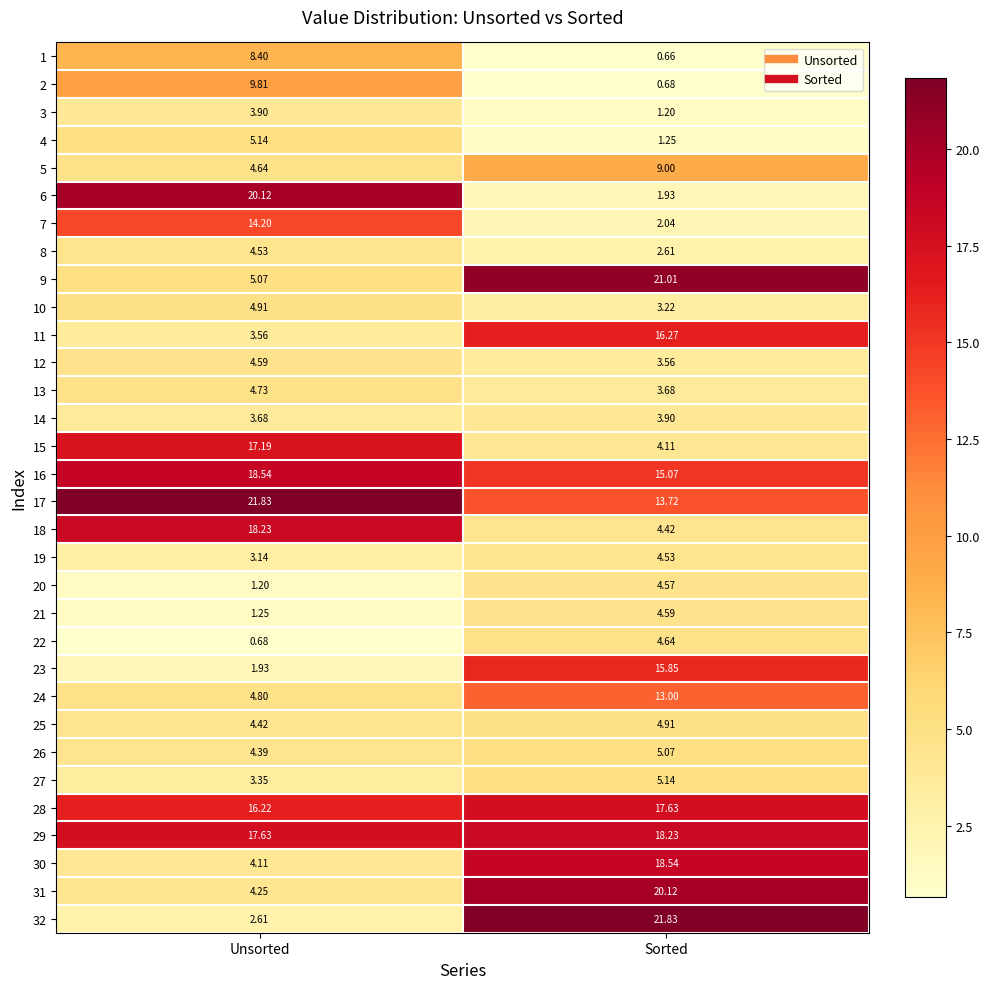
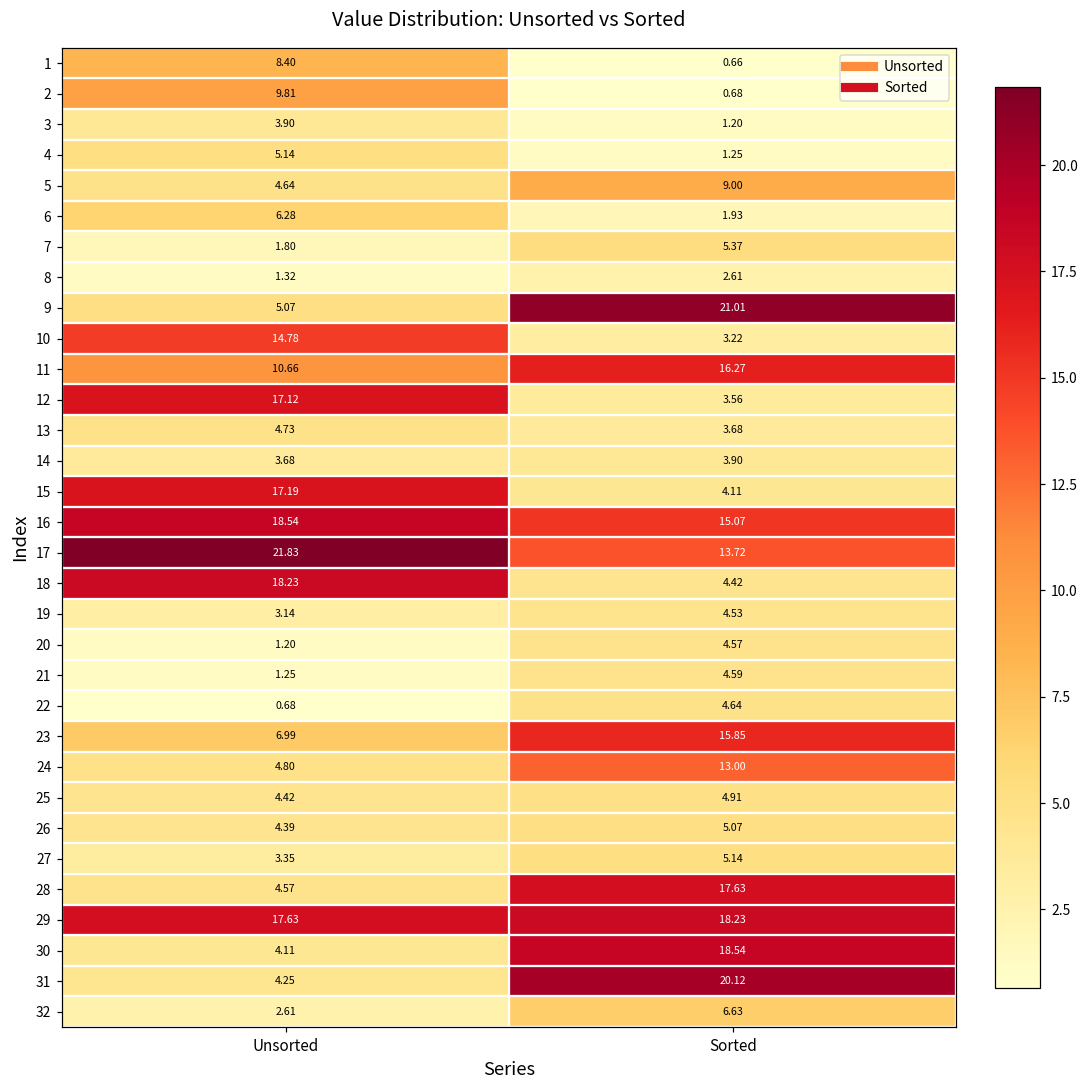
6, Unsorted: 20.12 -> 6.28
7, Unsorted: 14.20 -> 1.80
7, Sorted: 2.04 -> 5.37
8, Unsorted: 4.53 -> 1.32
10, Unsorted: 4.91 -> 14.78
11, Unsorted: 3.56 -> 10.66
12, Unsorted: 4.59 -> 17.12
23, Unsorted: 1.93 -> 6.99
28, Unsorted: 16.22 -> 4.57
32, Sorted: 21.83 -> 6.63
